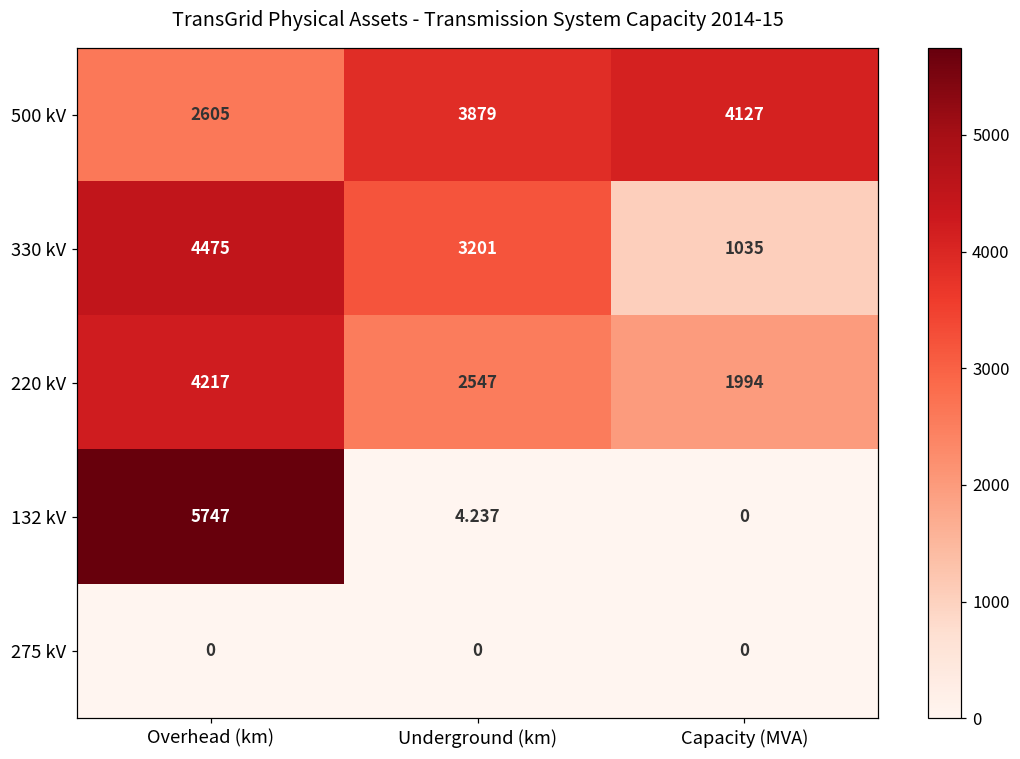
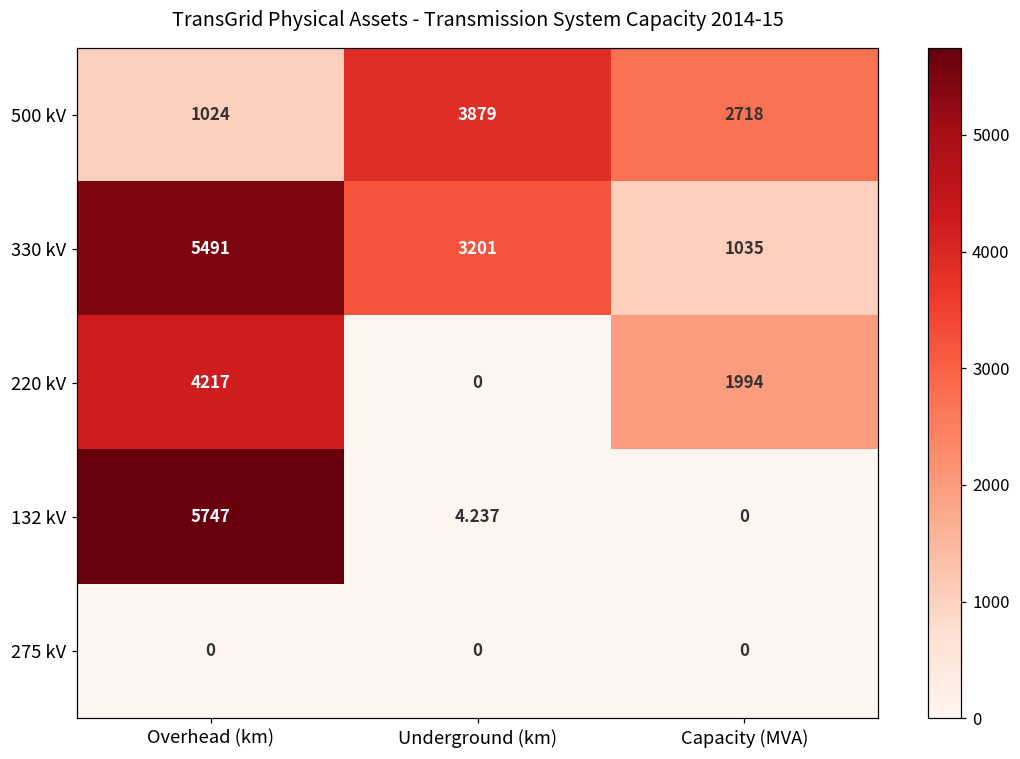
500 kV, Overhead (km): 2605 -> 1024
500 kV, Capacity (MVA): 4127 -> 2718
330 kV, Overhead (km): 4475 -> 5491
220 kV, Underground (km): 2547 -> 0
